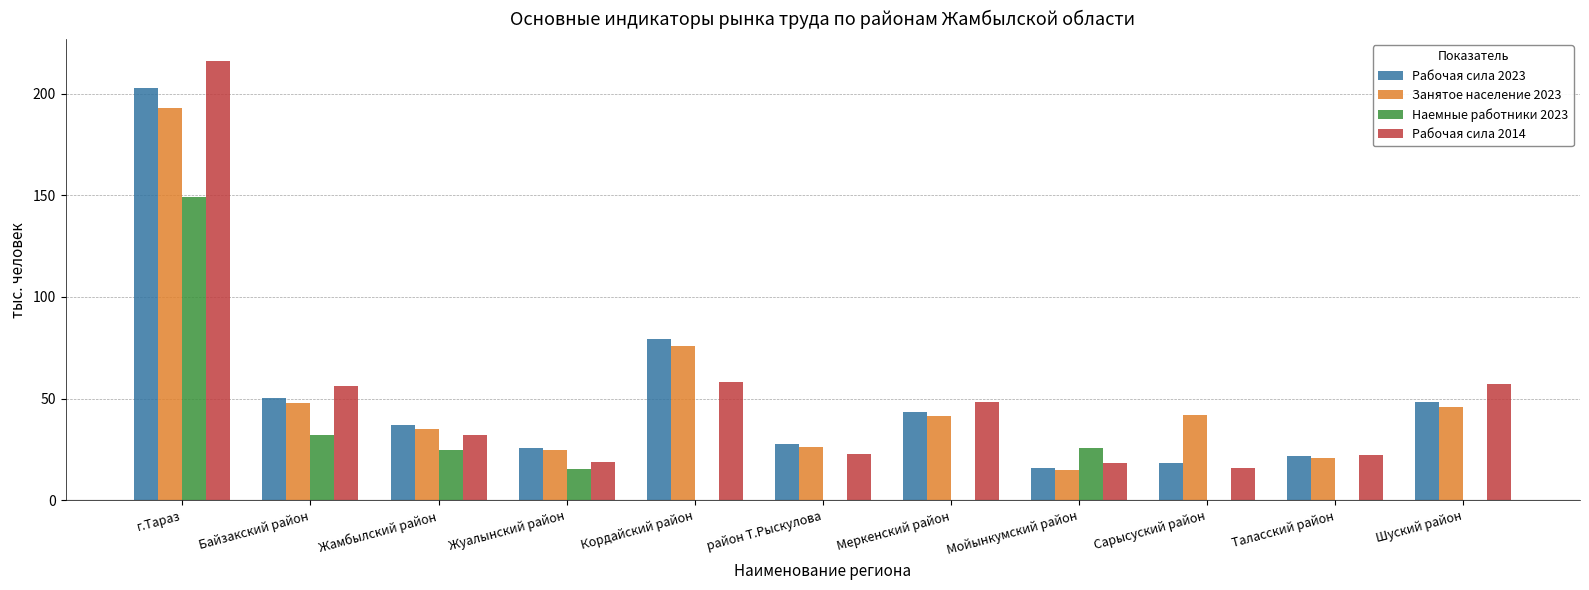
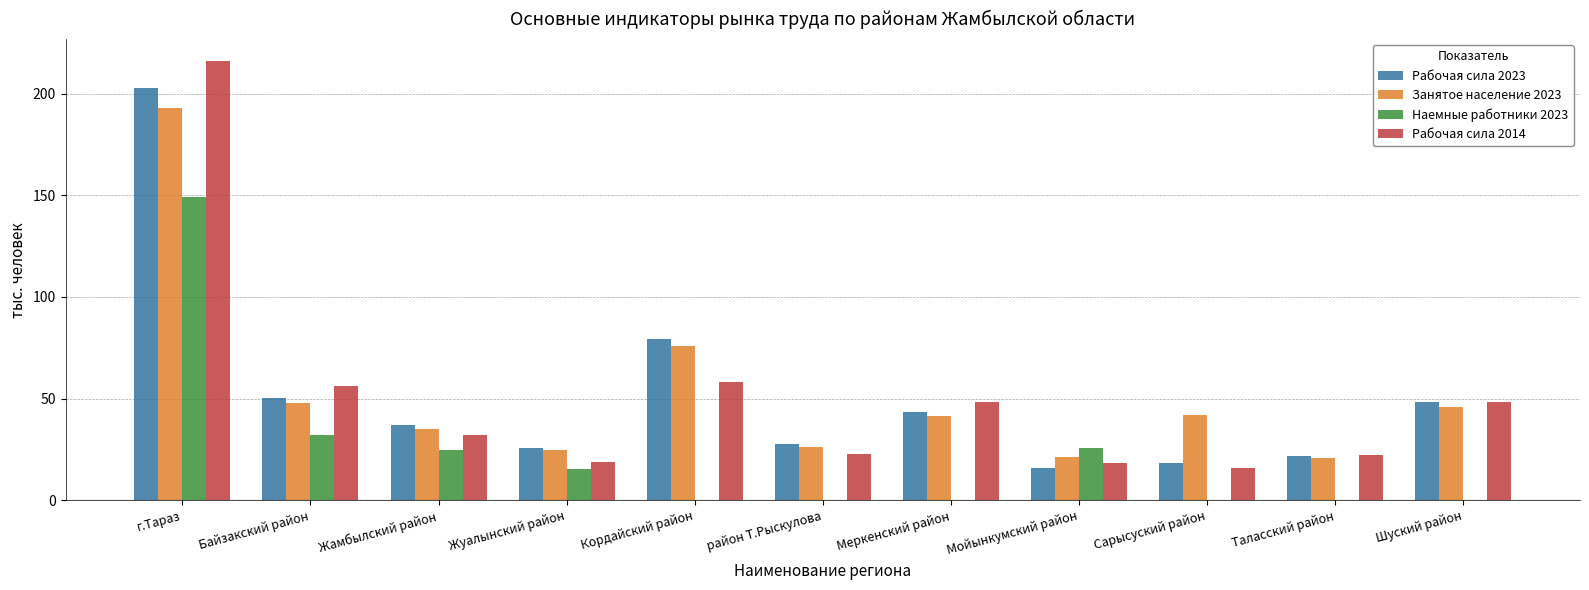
Занятое население 2023, Мойынкумский район: 15 -> 21
Рабочая сила 2014, Шуский район: 57 -> 48
